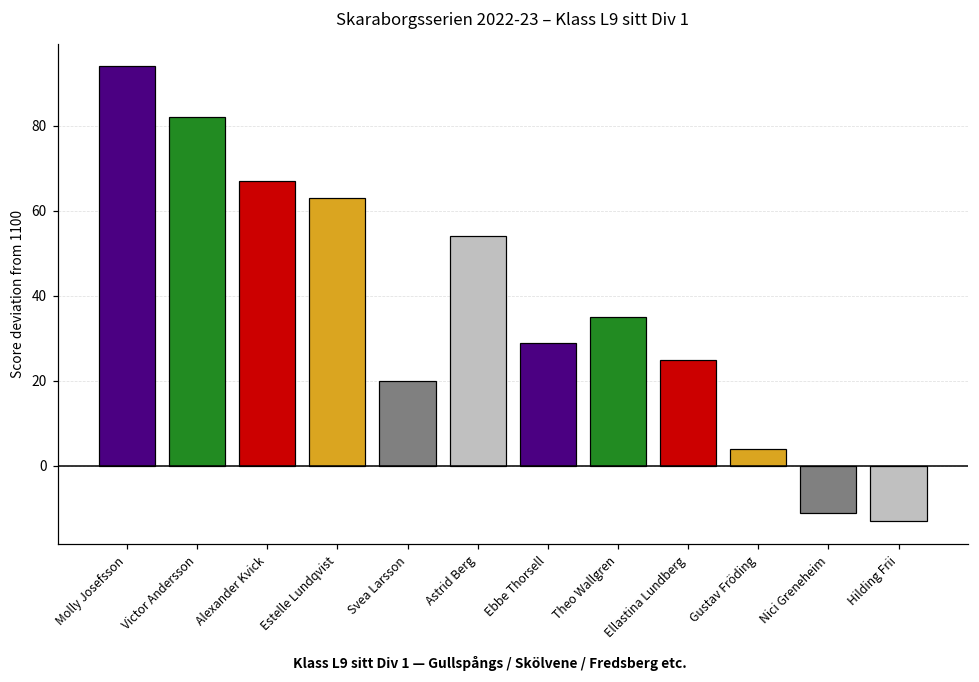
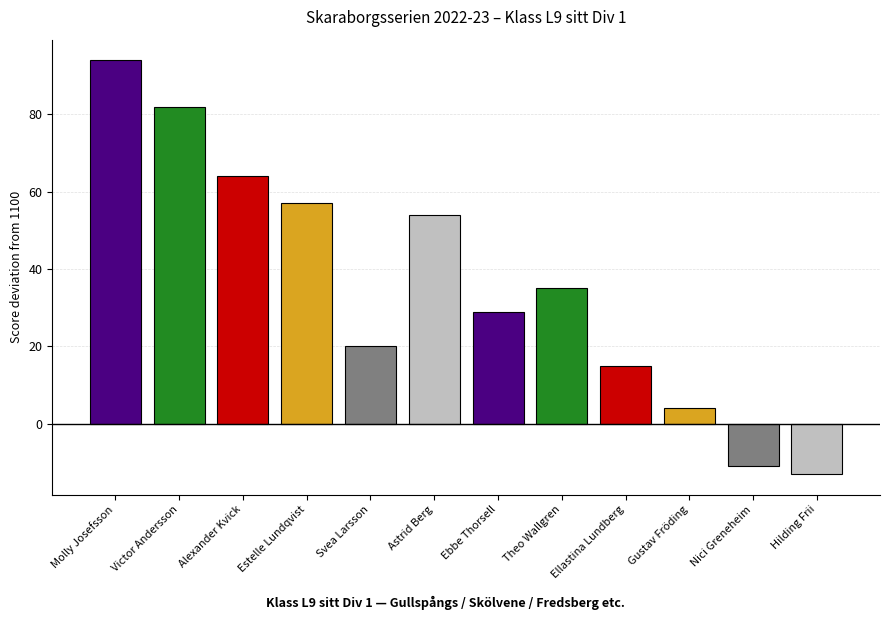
Alexander Kvick: 67 -> 64
Estelle Lundqvist: 63 -> 57
Ellastina Lundberg: 25 -> 15
